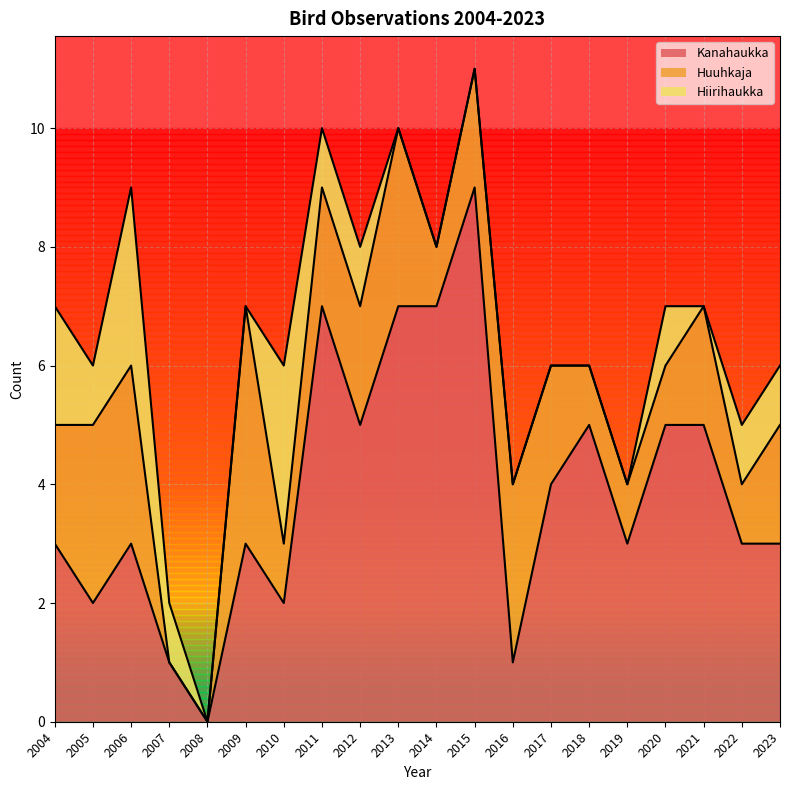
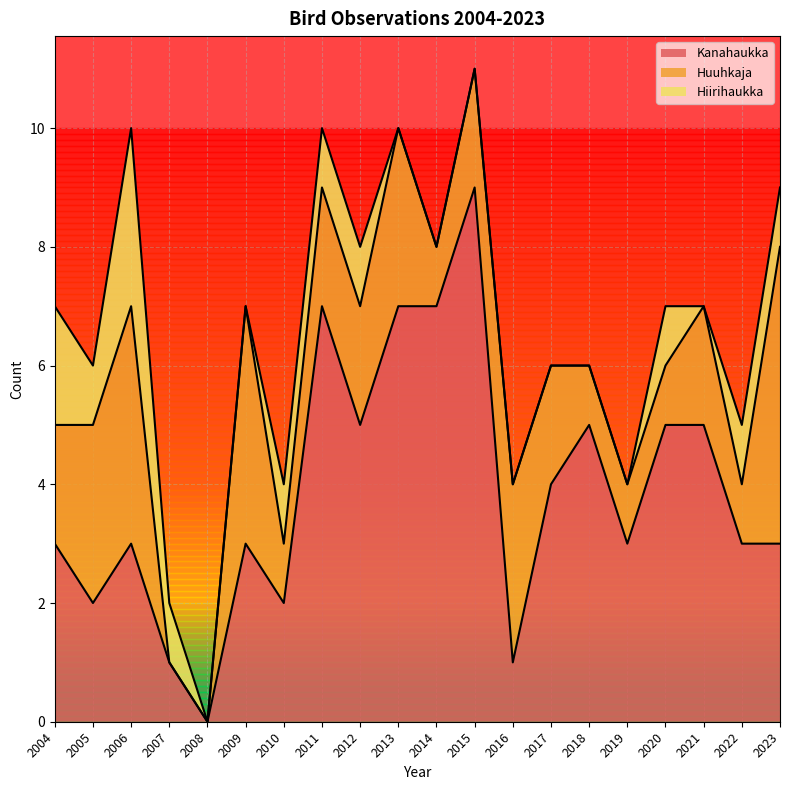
Huuhkaja, 2006: 3 -> 4
Hiirihaukka, 2010: 3 -> 1
Huuhkaja, 2023: 2 -> 5
